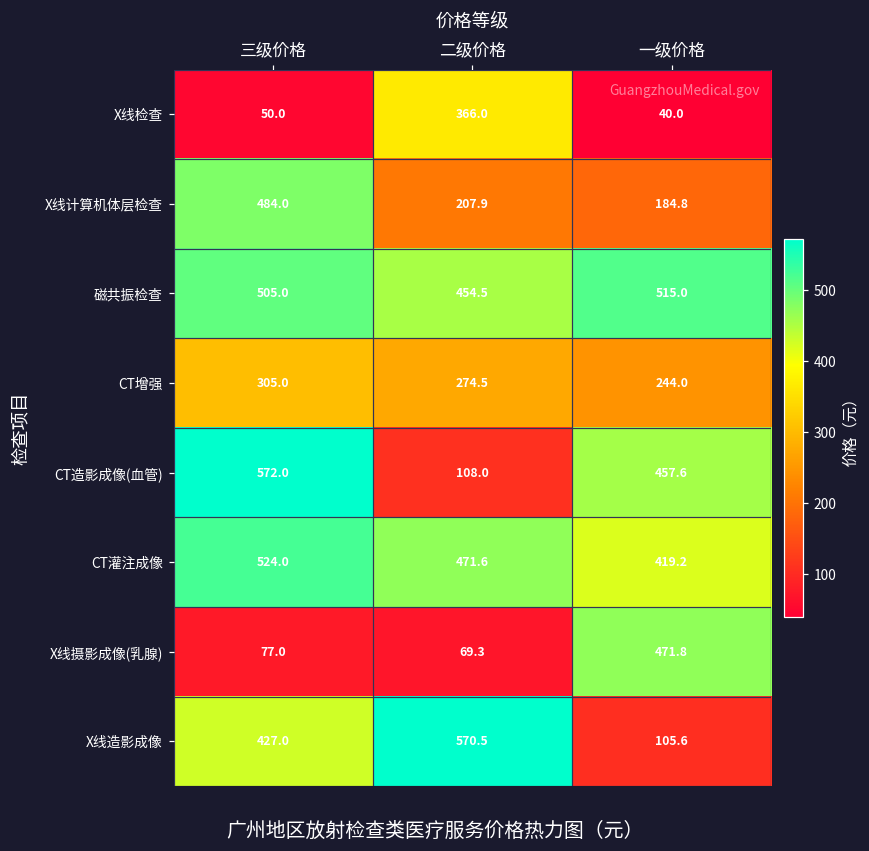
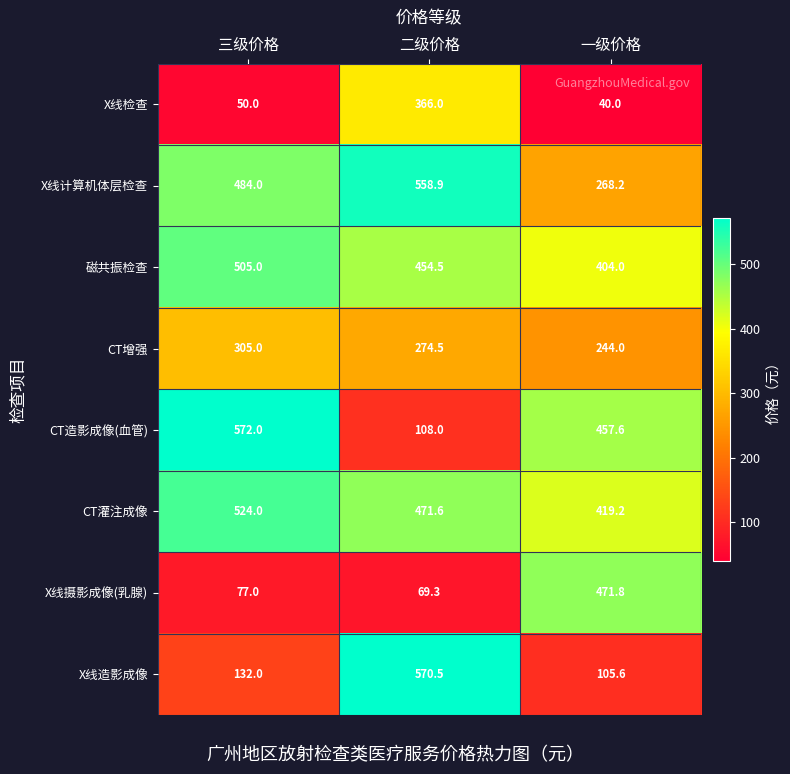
X线计算机体层检查, 二级价格: 207.9 -> 558.9
X线计算机体层检查, 一级价格: 184.8 -> 268.2
磁共振检查, 一级价格: 515.0 -> 404.0
X线造影成像, 三级价格: 427.0 -> 132.0
